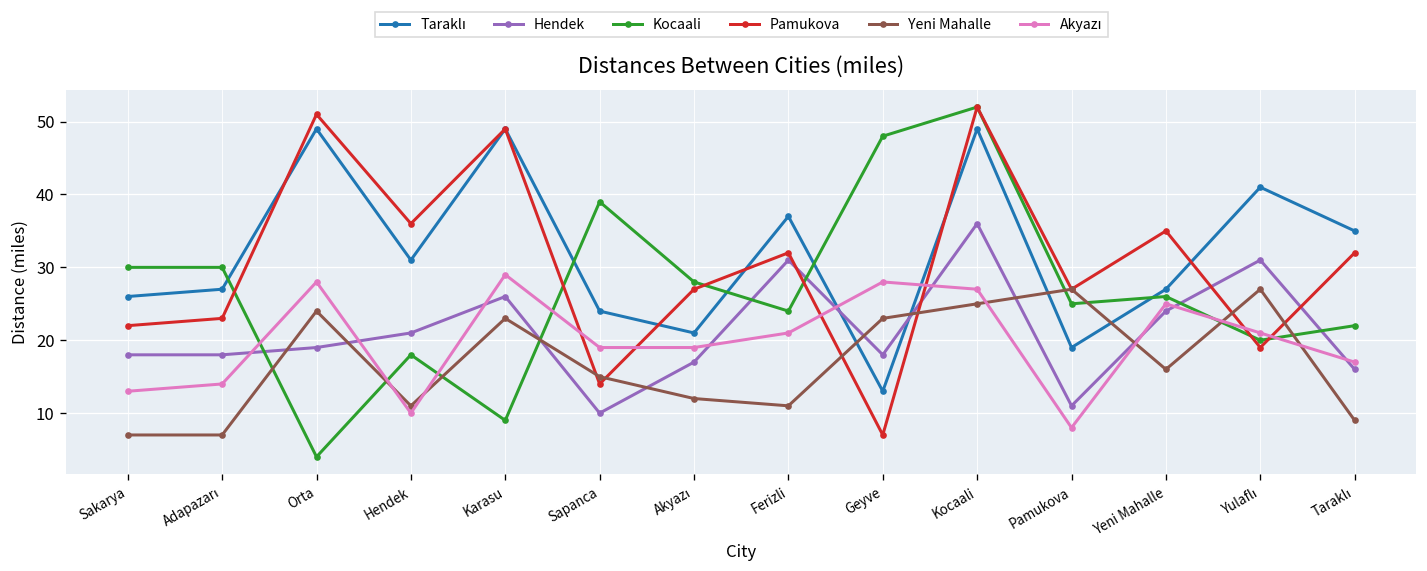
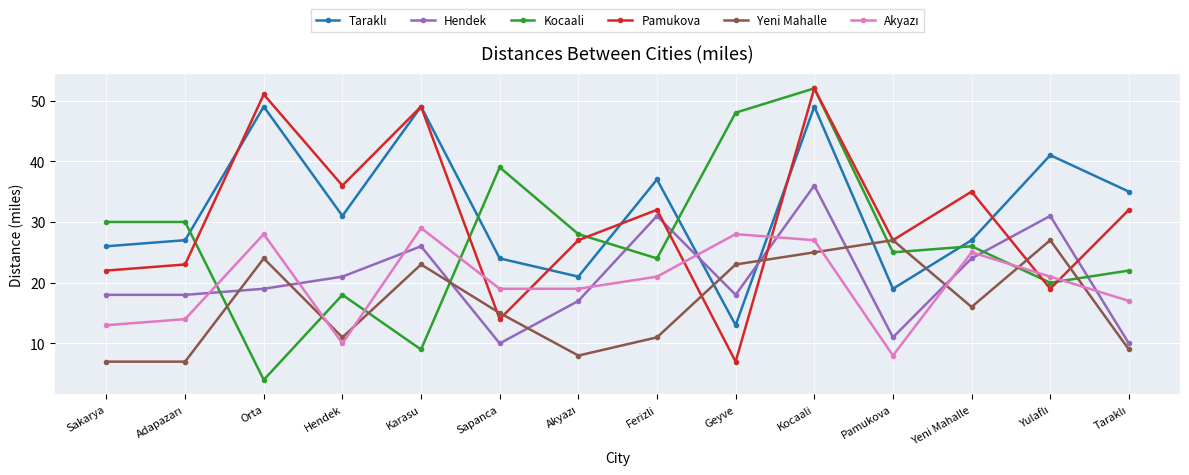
Yeni Mahalle, Akyazı: 12 -> 8
Hendek, Taraklı: 16 -> 10
